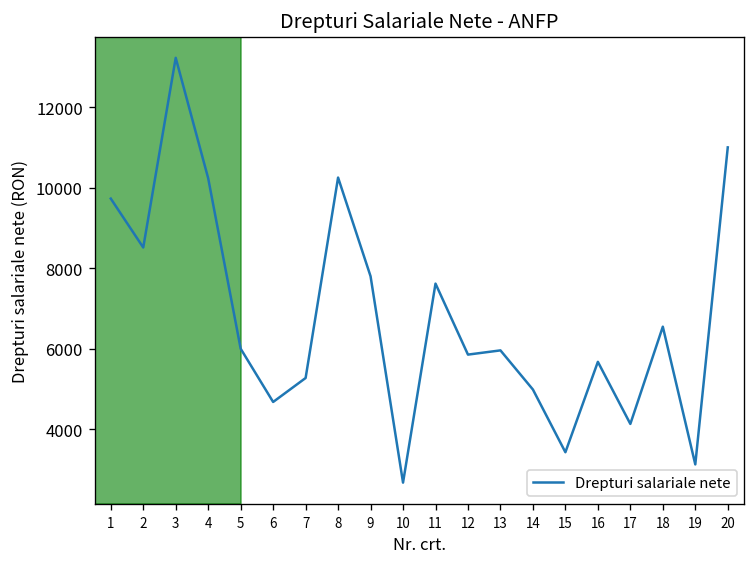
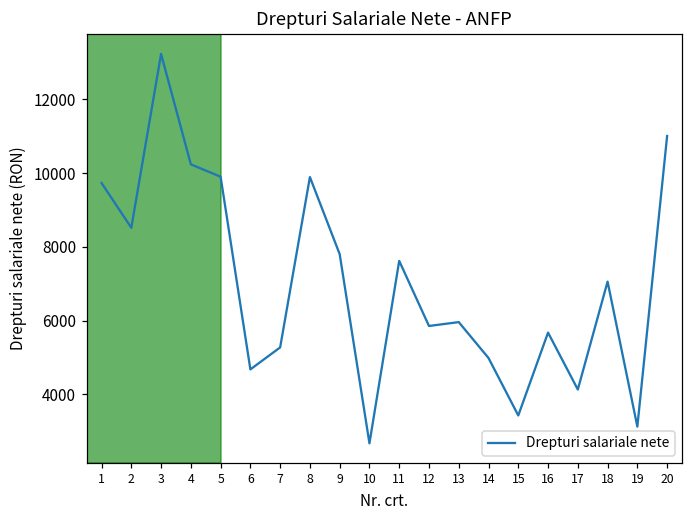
5: 6000 -> 9900
8: 10300 -> 9900
18: 6500 -> 7100
